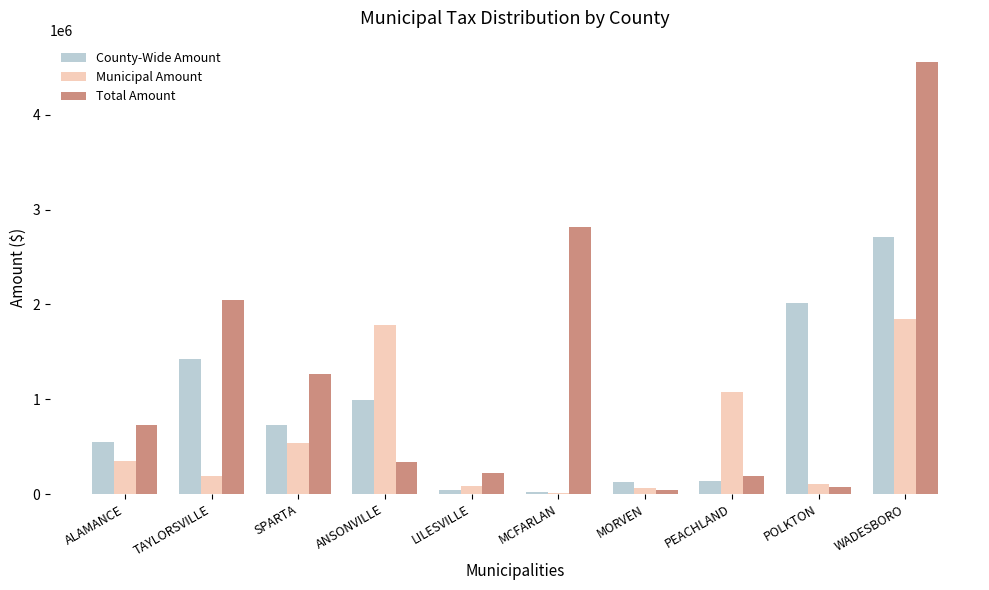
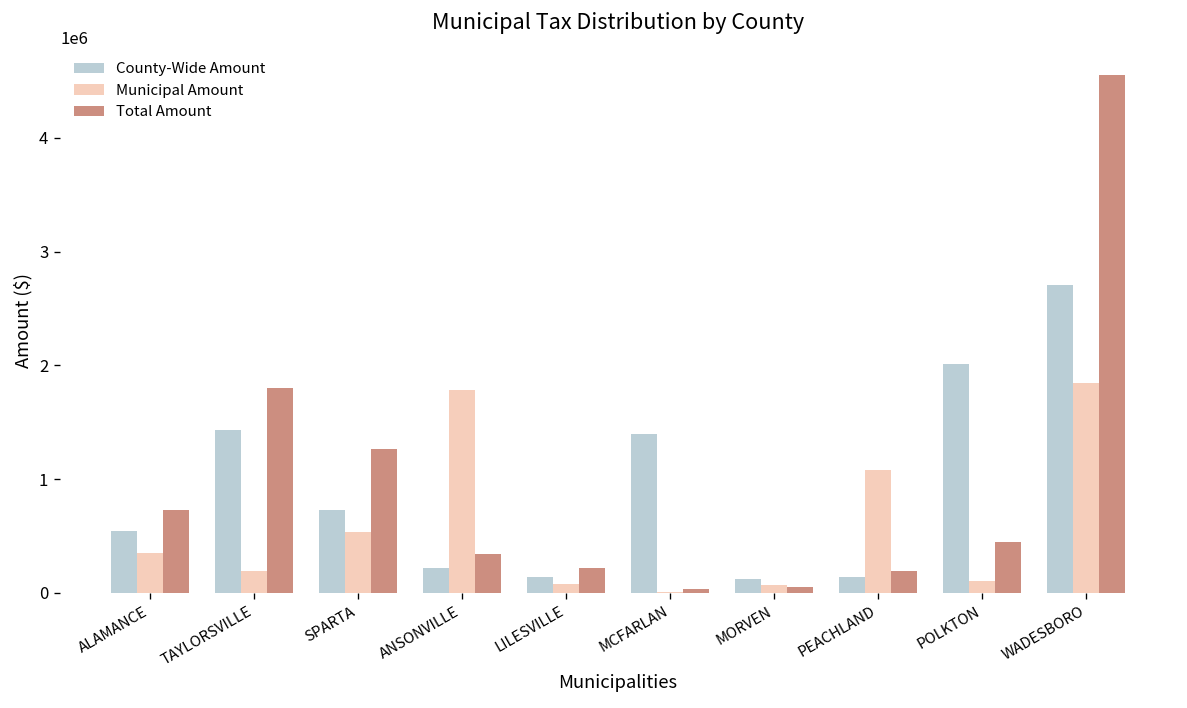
Total Amount, TAYLORSVILLE: 2000000 -> 1800000
County-Wide Amount, ANSONVILLE: 1000000 -> 200000
County-Wide Amount, LILESVILLE: 0 -> 100000
County-Wide Amount, MCFARLAN: 0 -> 1400000
Total Amount, MCFARLAN: 2800000 -> 0
Total Amount, POLKTON: 100000 -> 400000
